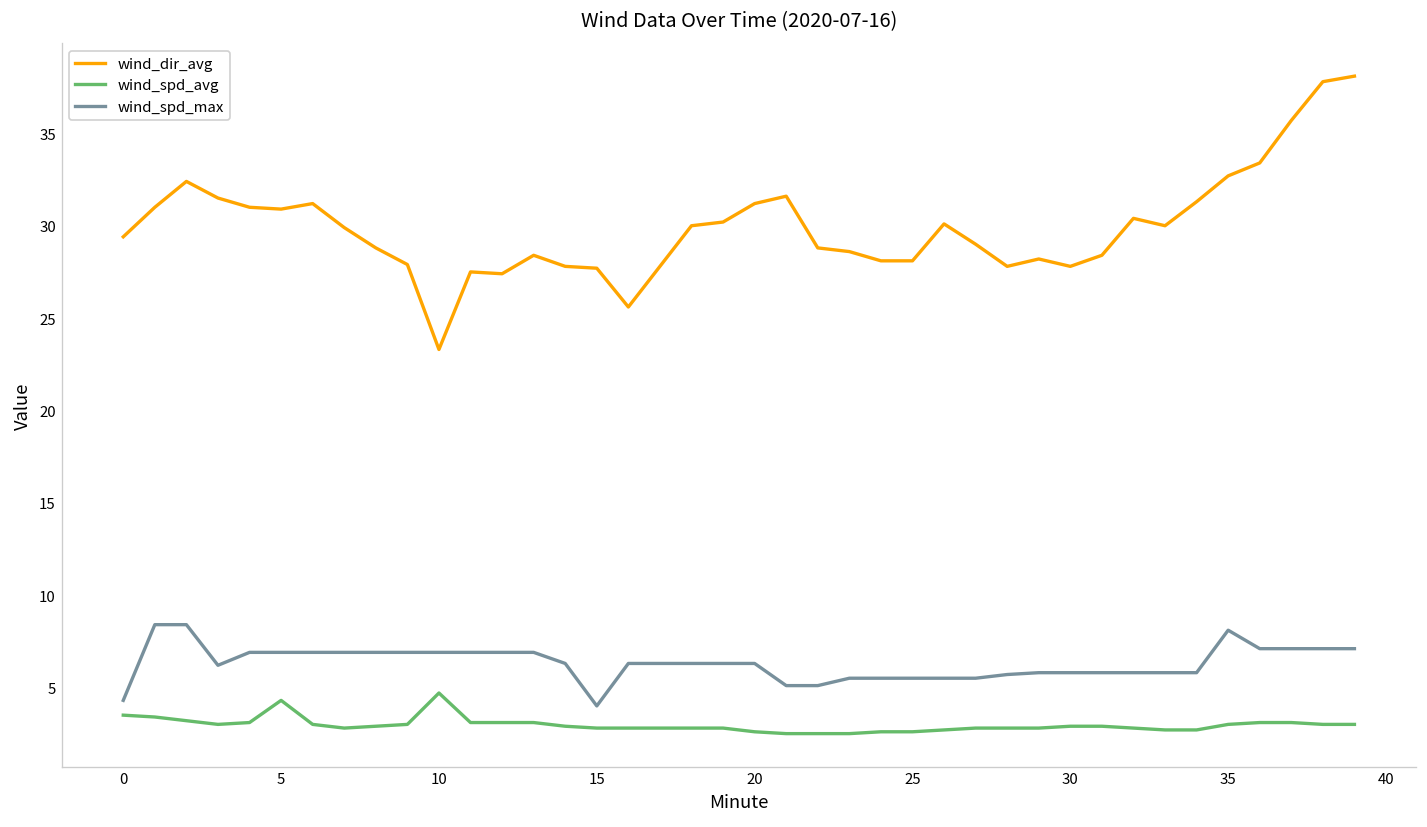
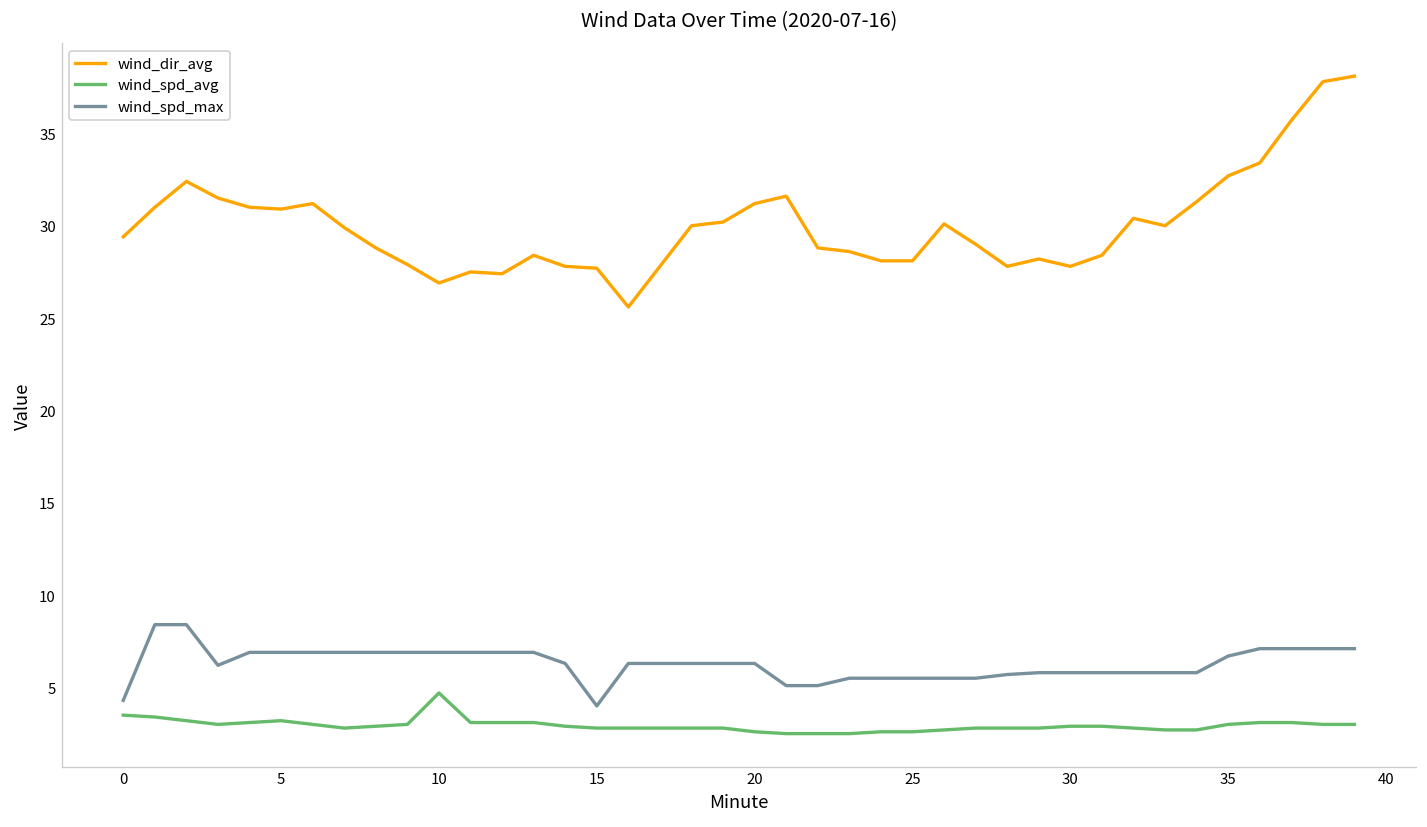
wind_spd_avg, 5: 4.3 -> 3.2
wind_dir_avg, 10: 23.3 -> 26.9
wind_spd_max, 35: 8.1 -> 6.7
